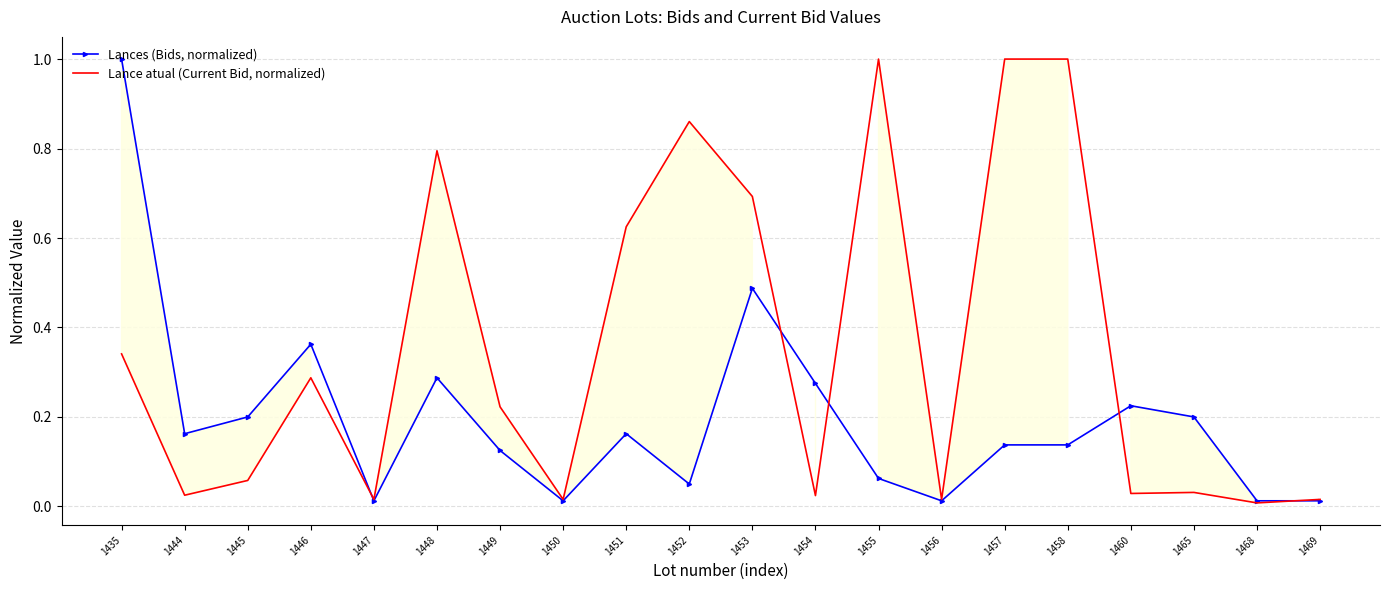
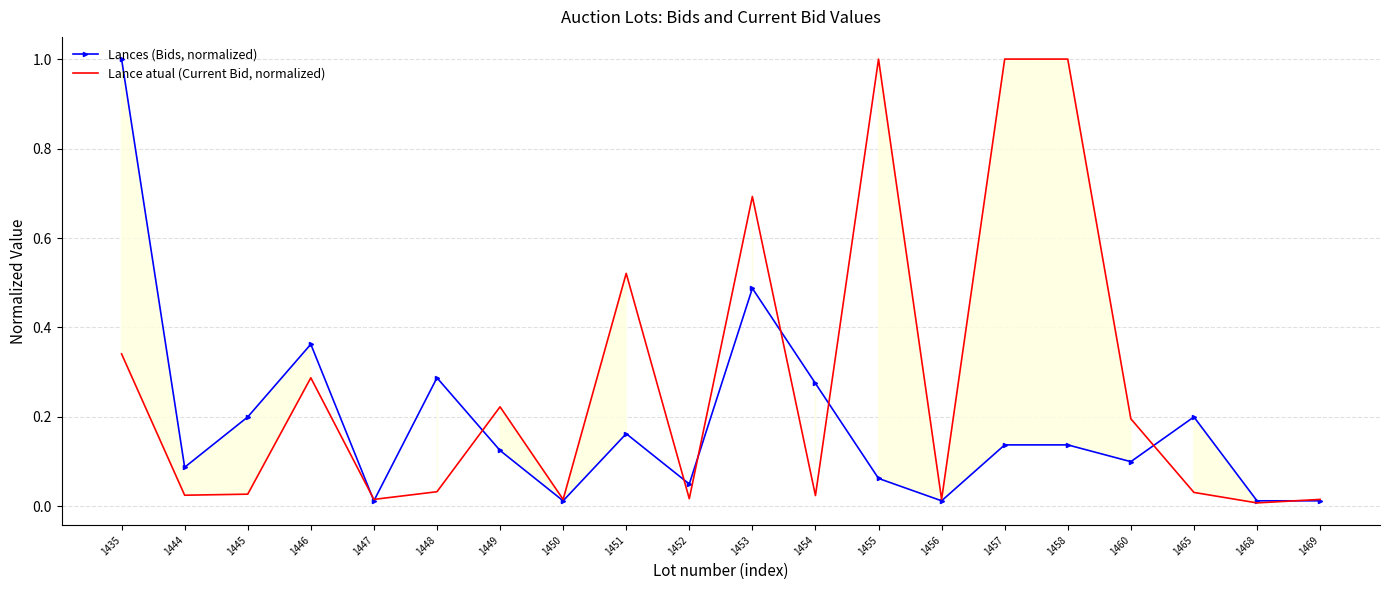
Lances (Bids, normalized), 1444: 0.16 -> 0.09
Lance atual (Current Bid, normalized), 1445: 0.06 -> 0.03
Lance atual (Current Bid, normalized), 1448: 0.80 -> 0.03
Lance atual (Current Bid, normalized), 1451: 0.63 -> 0.52
Lance atual (Current Bid, normalized), 1452: 0.86 -> 0.02
Lances (Bids, normalized), 1460: 0.23 -> 0.10
Lance atual (Current Bid, normalized), 1460: 0.03 -> 0.20
